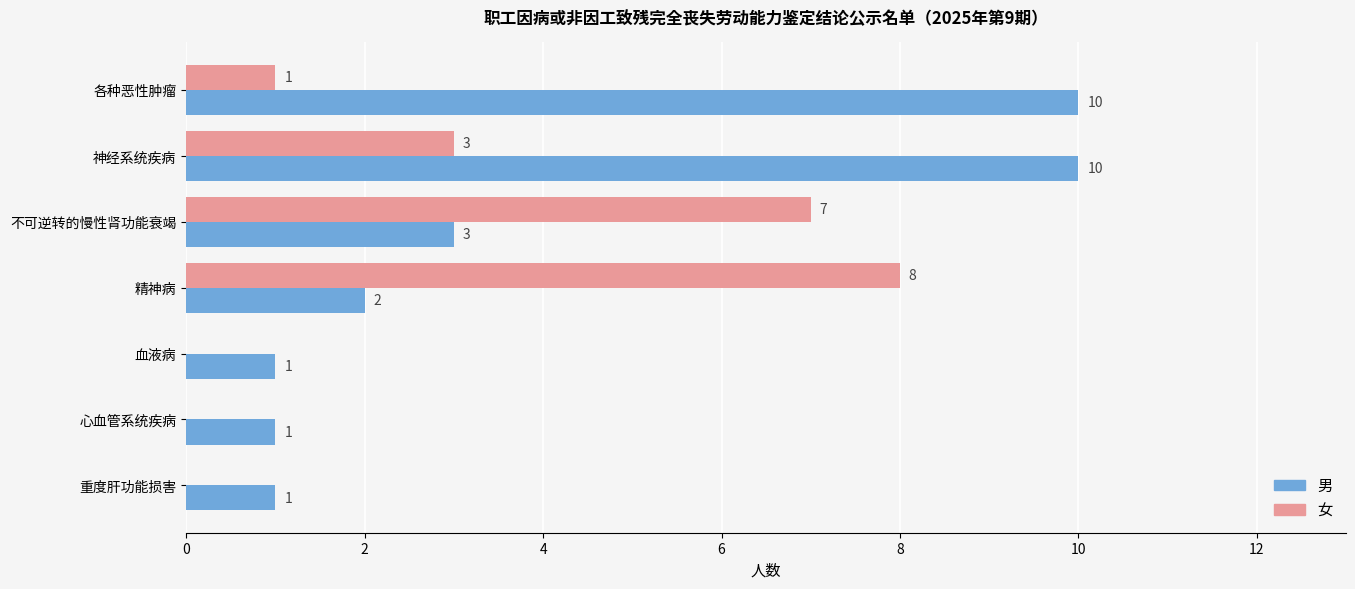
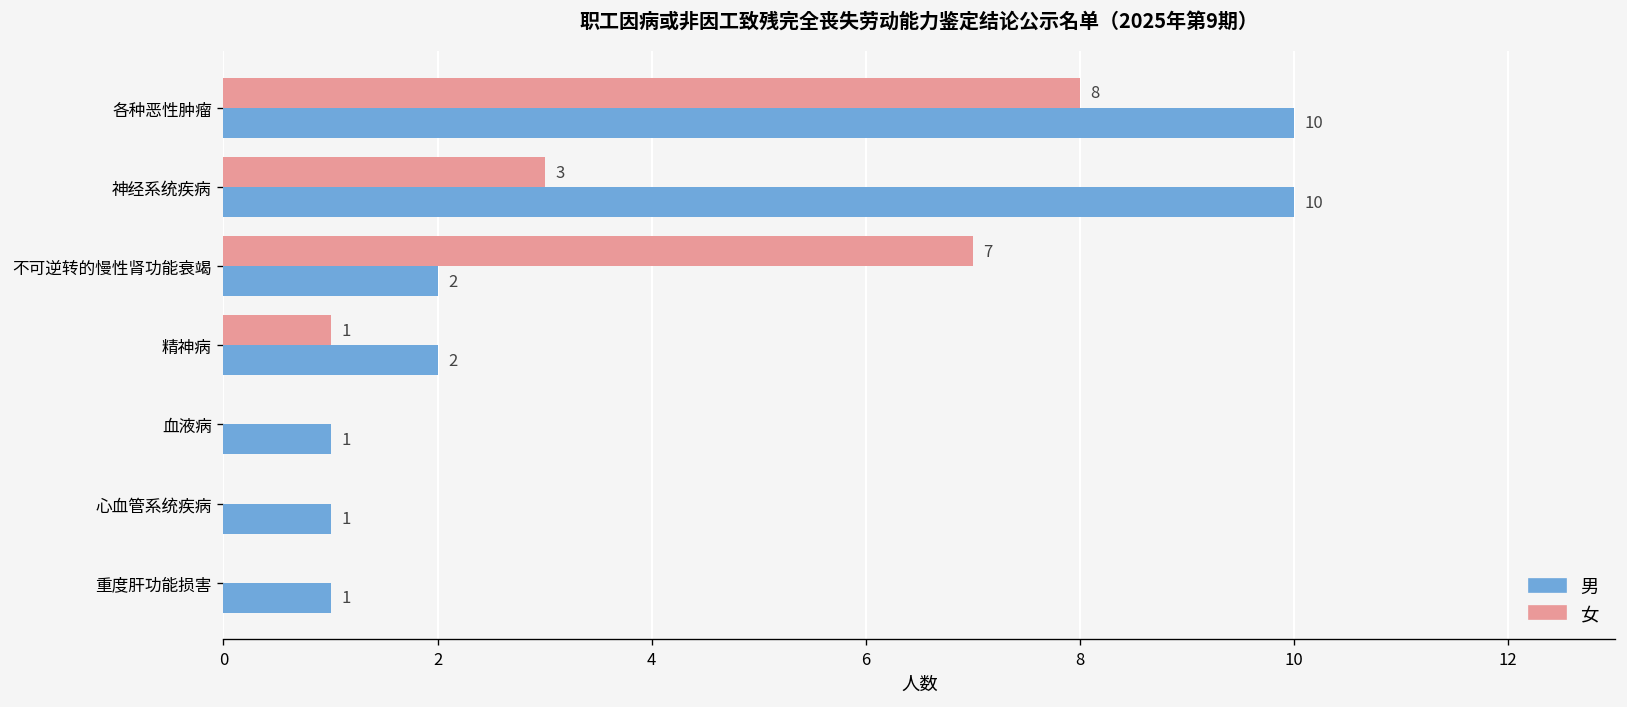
女, 各种恶性肿瘤: 1 -> 8
男, 不可逆转的慢性肾功能衰竭: 3 -> 2
女, 精神病: 8 -> 1
